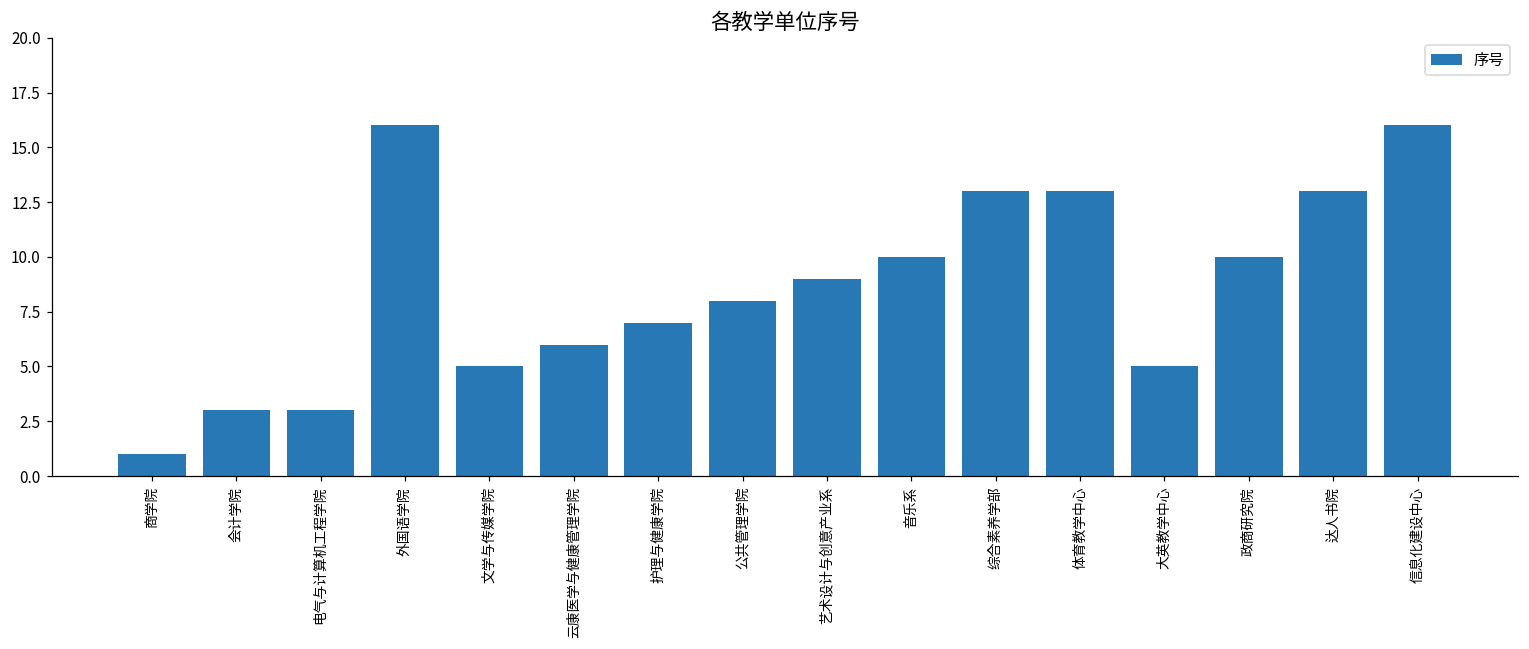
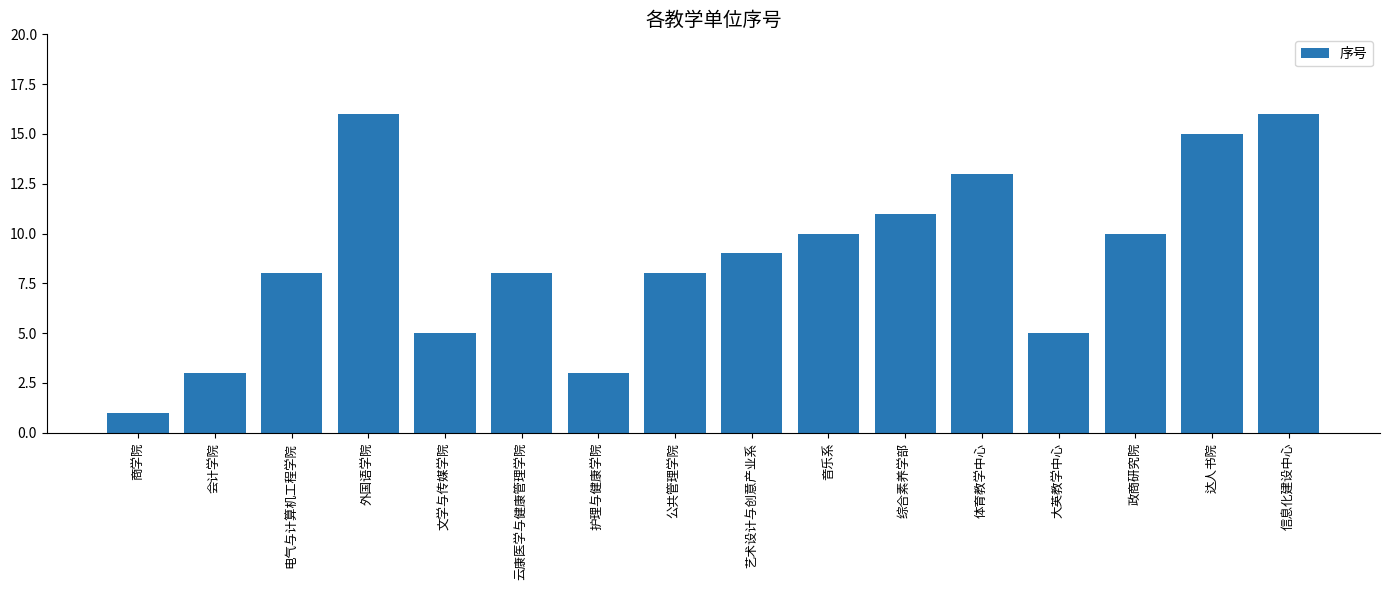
电气与计算机工程学院: 3 -> 8
云康医学与健康管理学院: 6 -> 8
护理与健康学院: 7 -> 3
综合素养学部: 13 -> 11
达人书院: 13 -> 15
